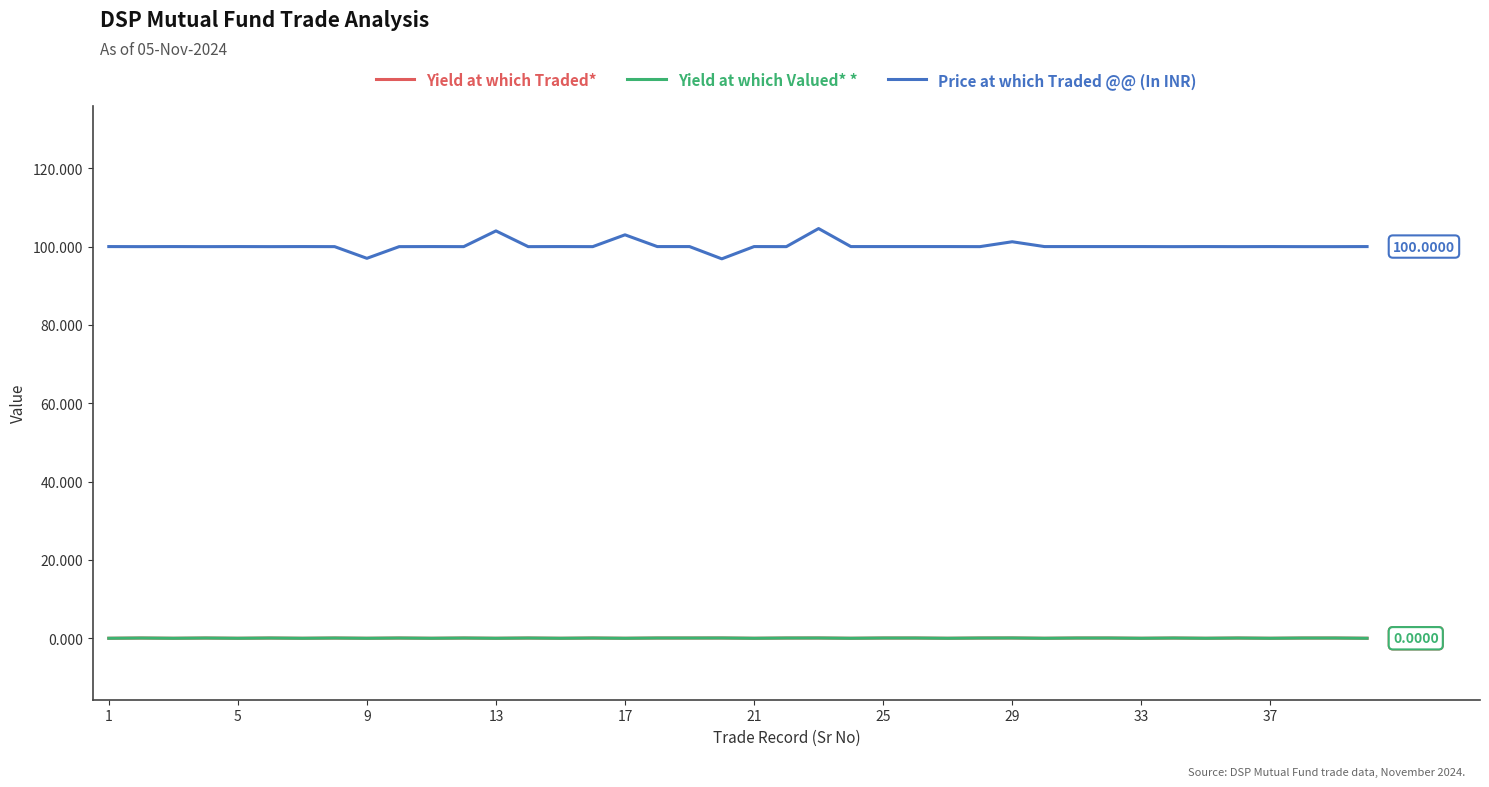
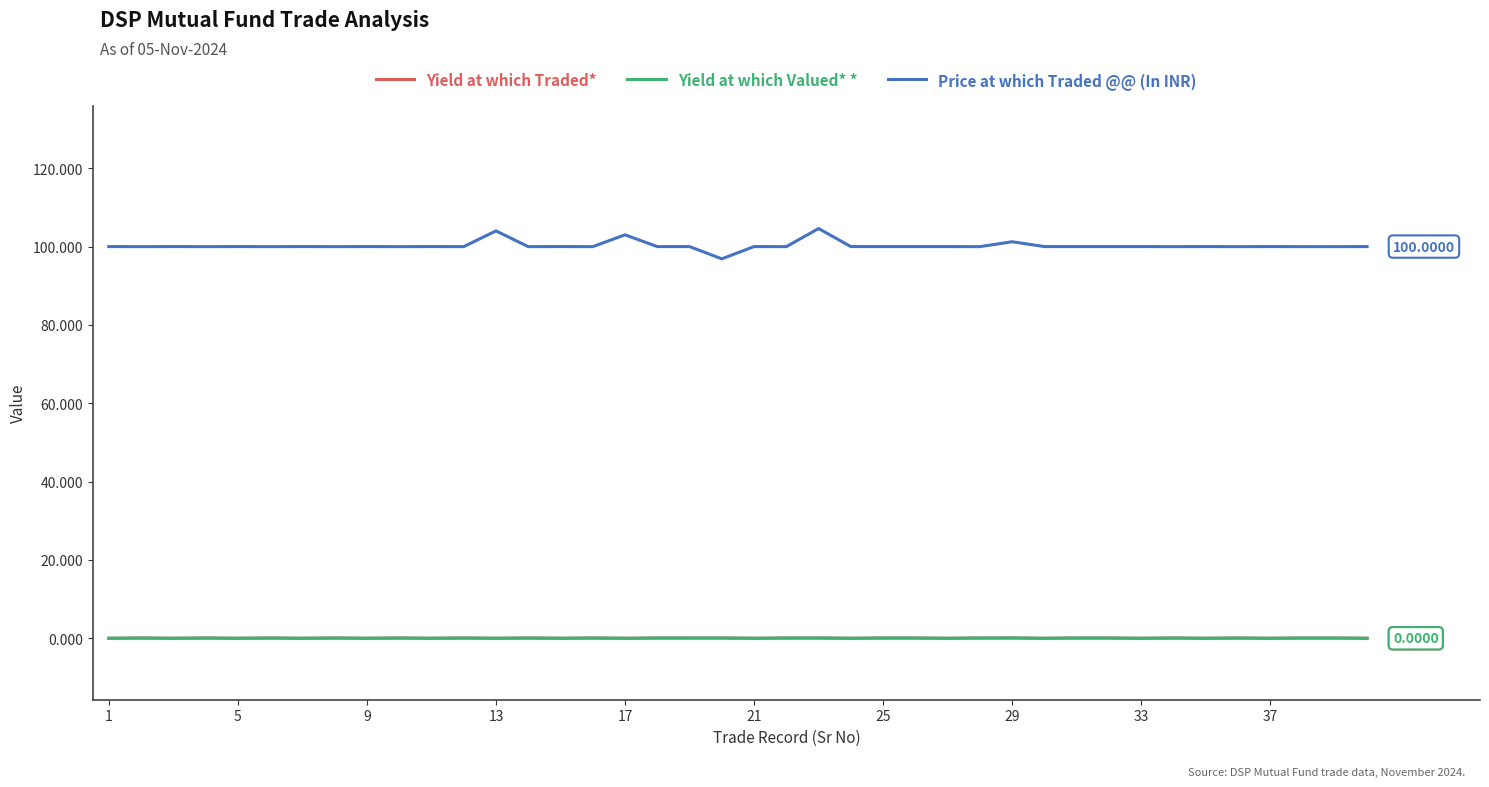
Price at which Traded @@ (In INR), 9: 97 -> 100
